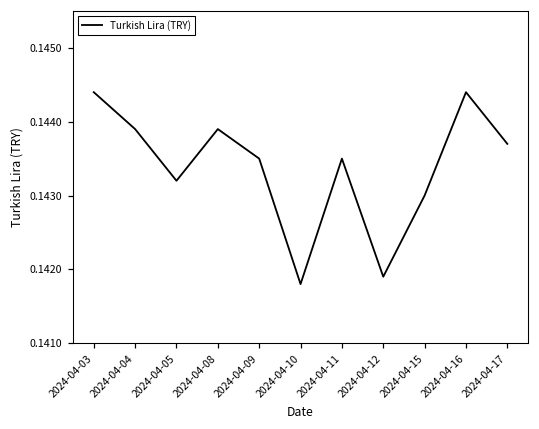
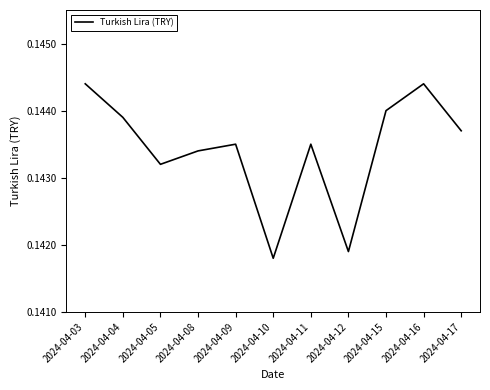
2024-04-08: 0.1439 -> 0.1434
2024-04-15: 0.143 -> 0.144
